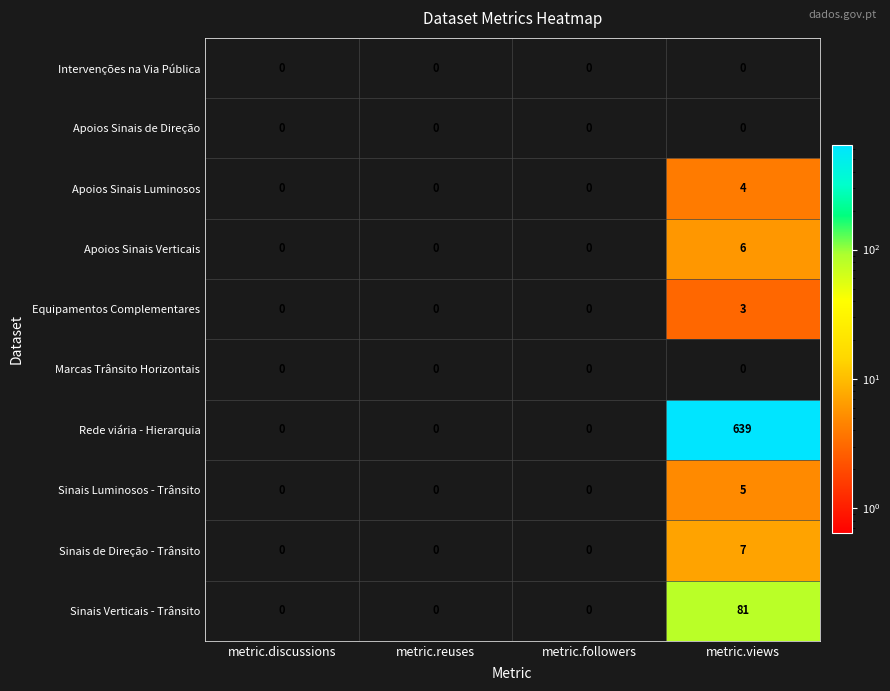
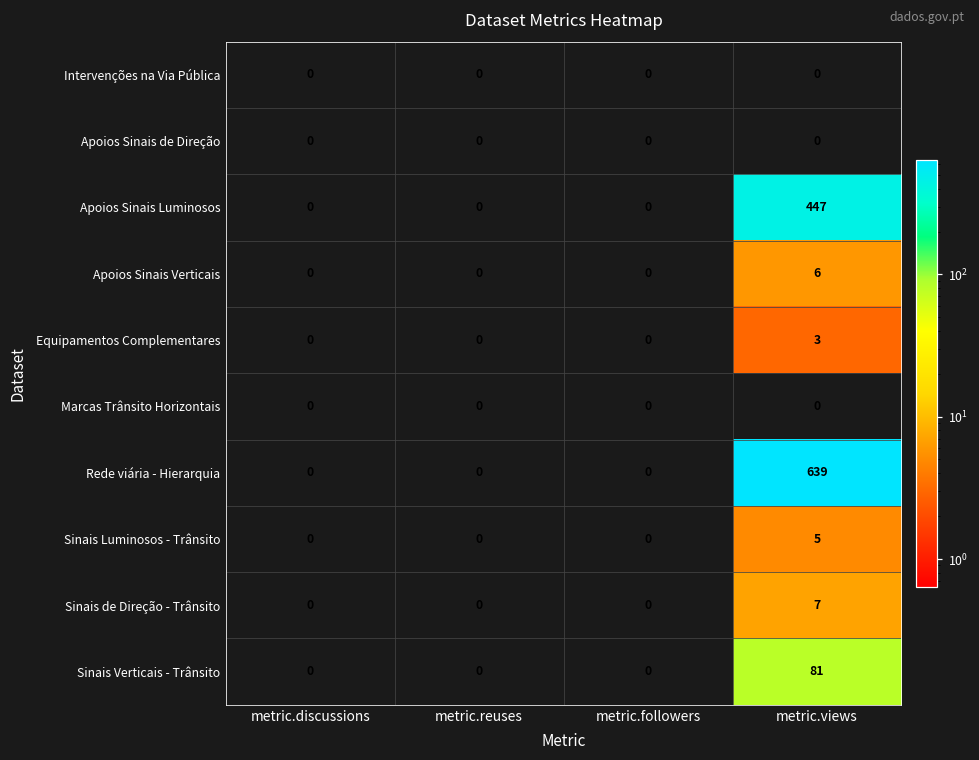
Apoios Sinais Luminosos, metric.views: 4 -> 447
